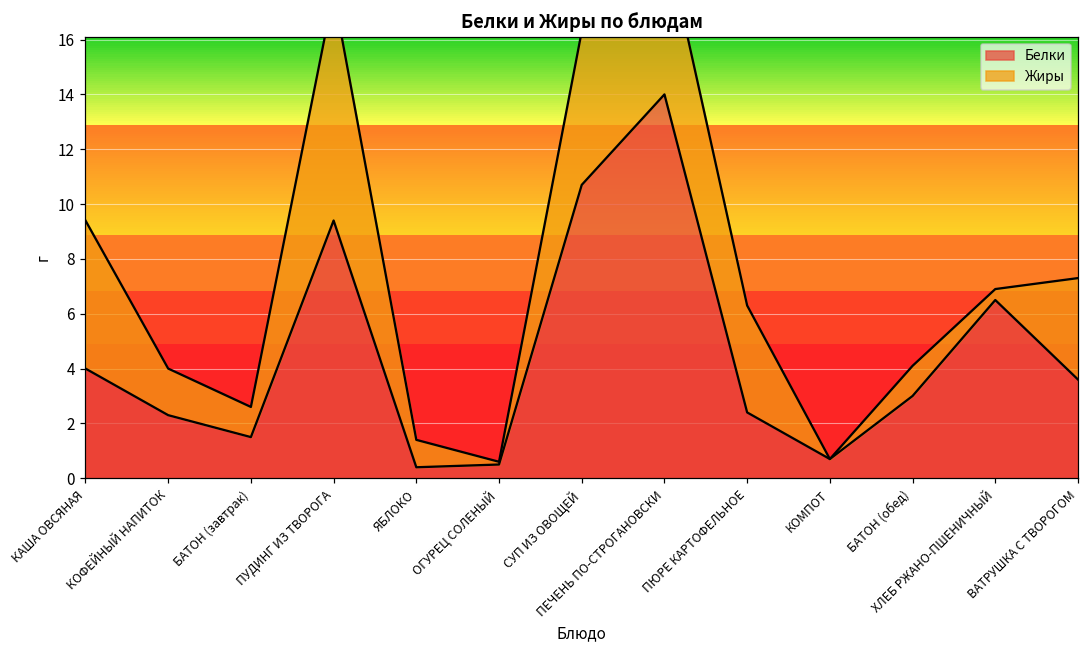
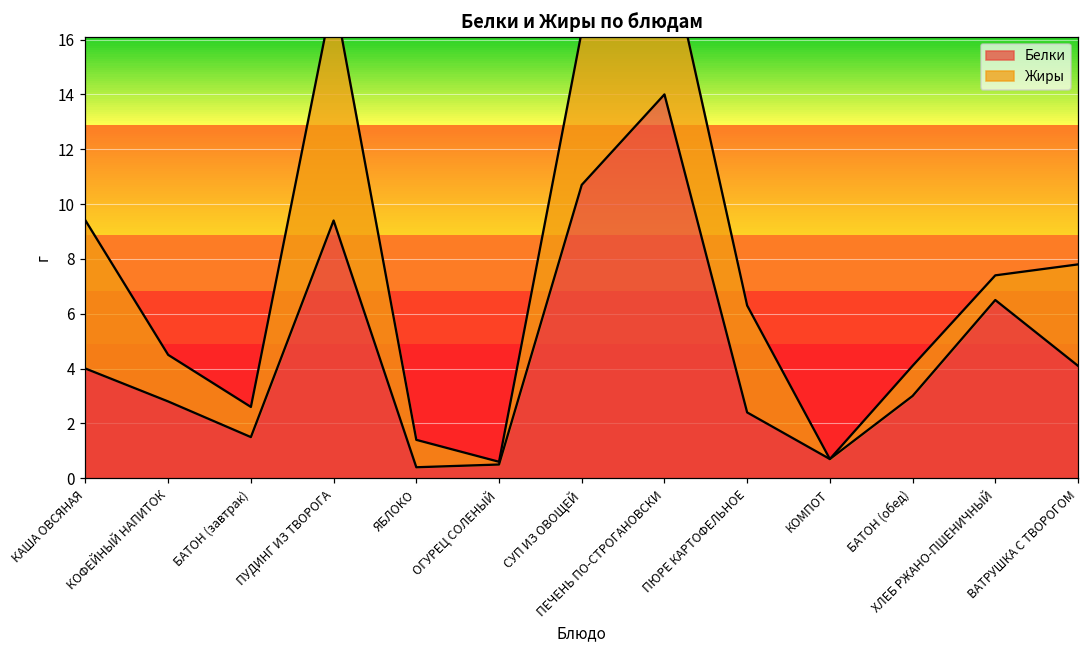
Белки, КОФЕЙНЫЙ НАПИТОК: 2.3 -> 2.8
Жиры, ХЛЕБ РЖАНО-ПШЕНИЧНЫЙ: 0.4 -> 0.9
Белки, ВАТРУШКА С ТВОРОГОМ: 3.6 -> 4.1
